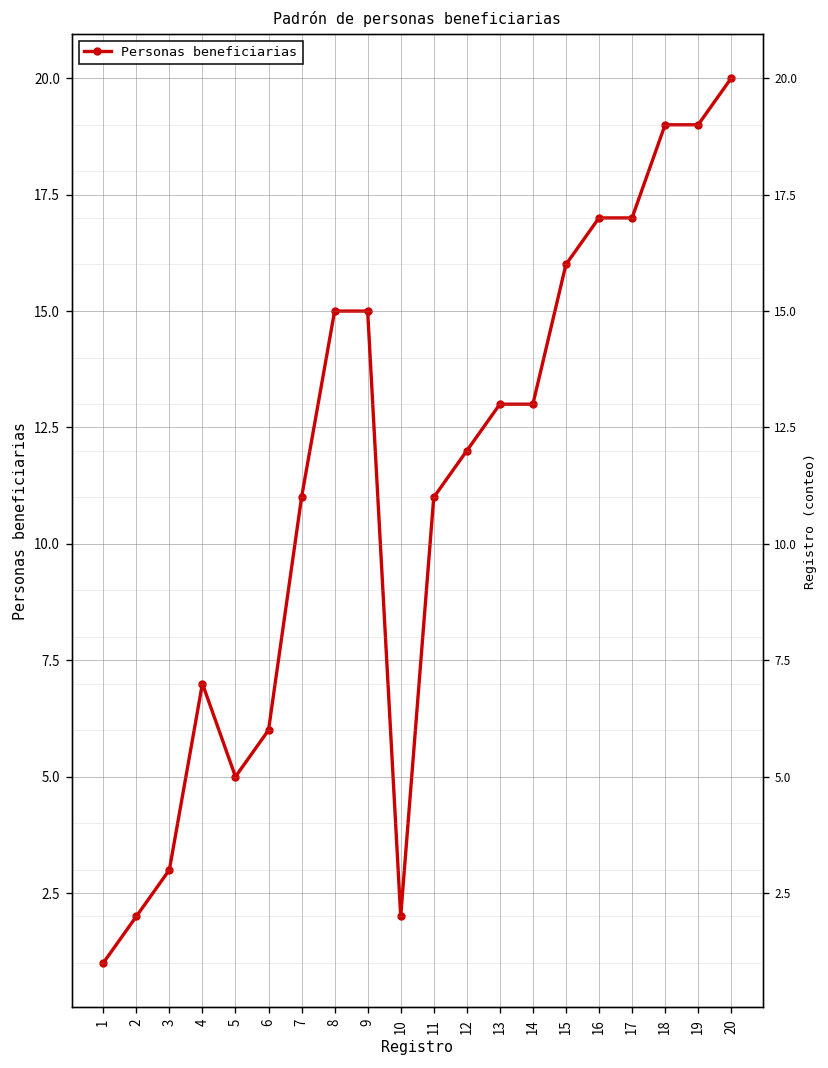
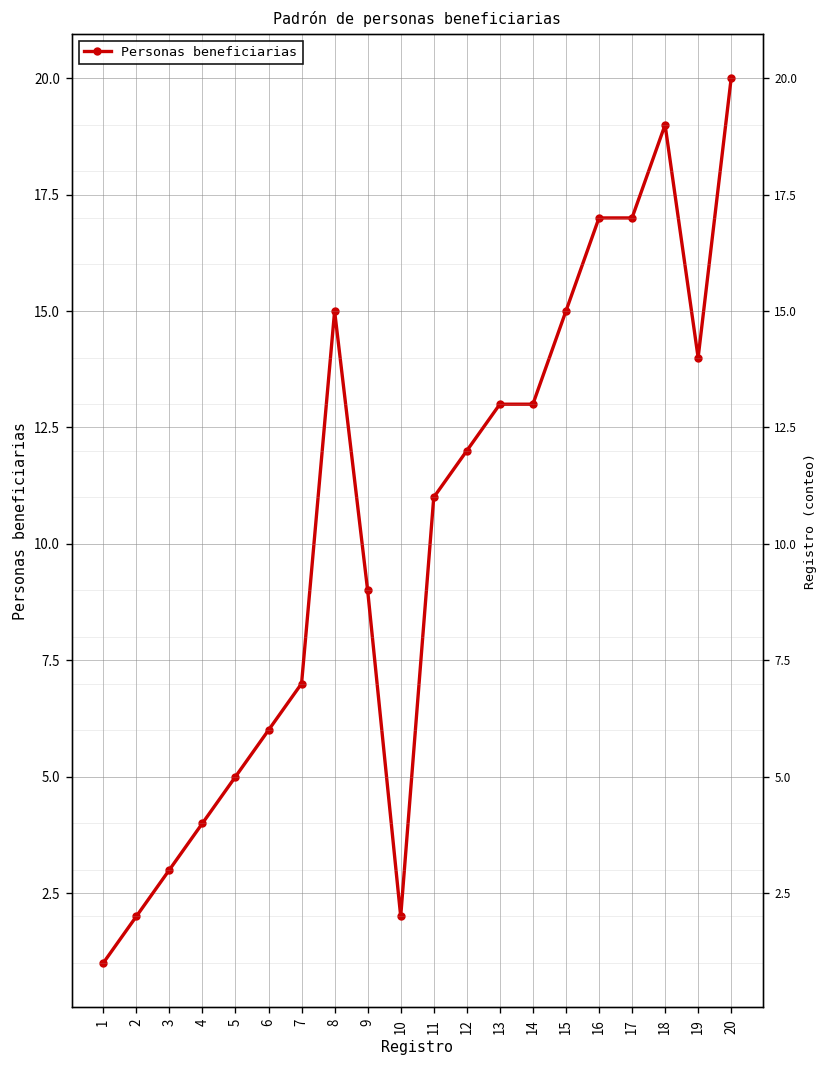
4: 7 -> 4
7: 11 -> 7
9: 15 -> 9
15: 16 -> 15
19: 19 -> 14
